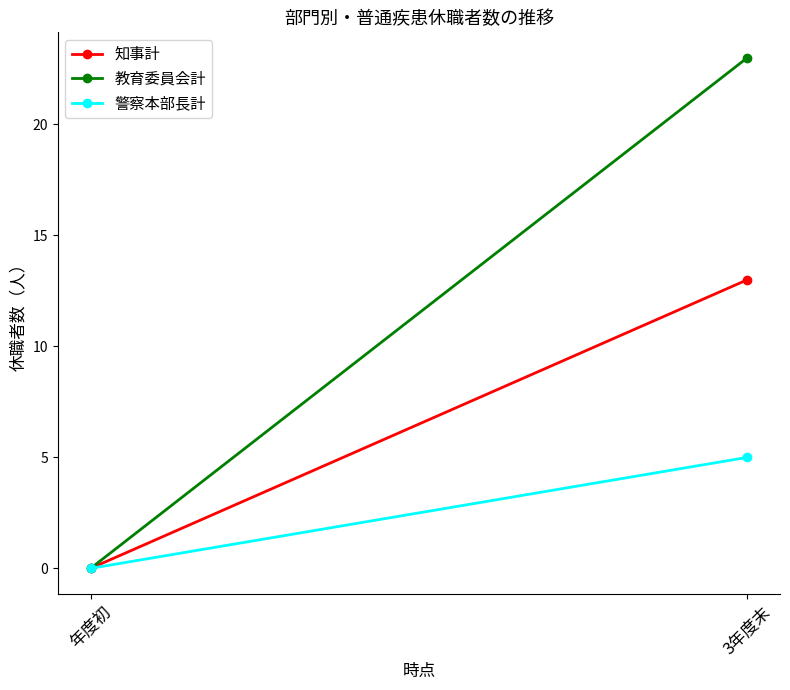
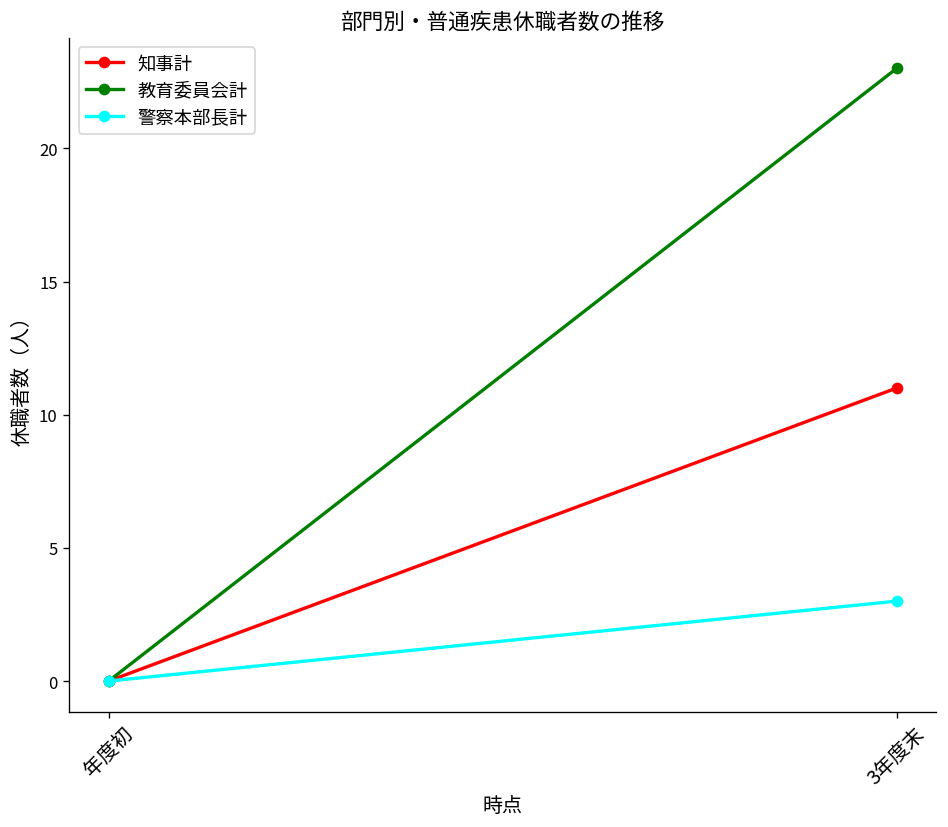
知事計, 3年度末: 13 -> 11
警察本部長計, 3年度末: 5 -> 3
